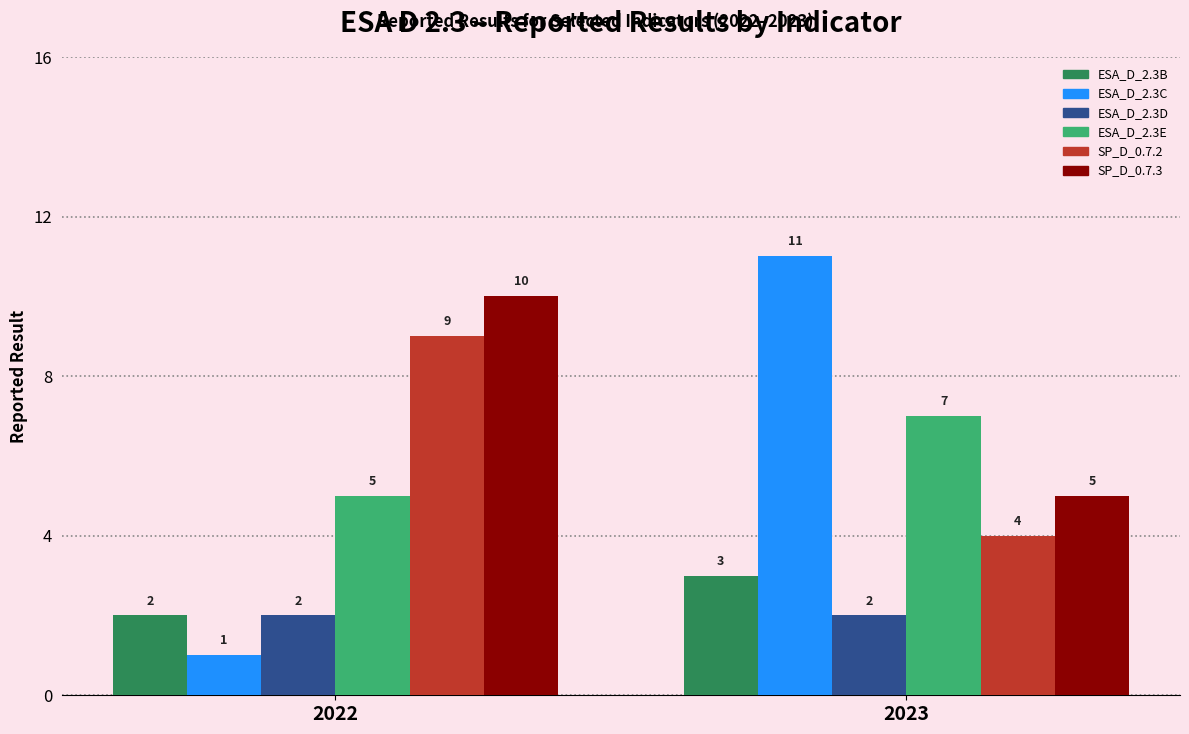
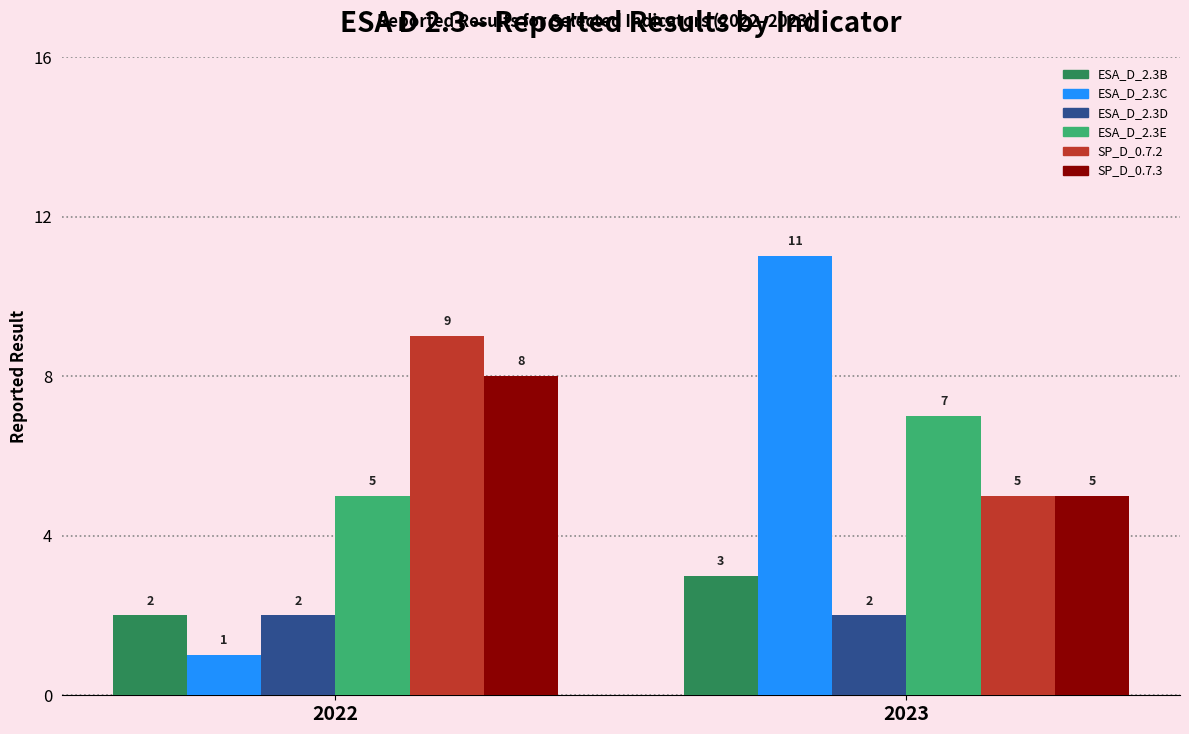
SP_D_0.7.3, 2022: 10 -> 8
SP_D_0.7.2, 2023: 4 -> 5
